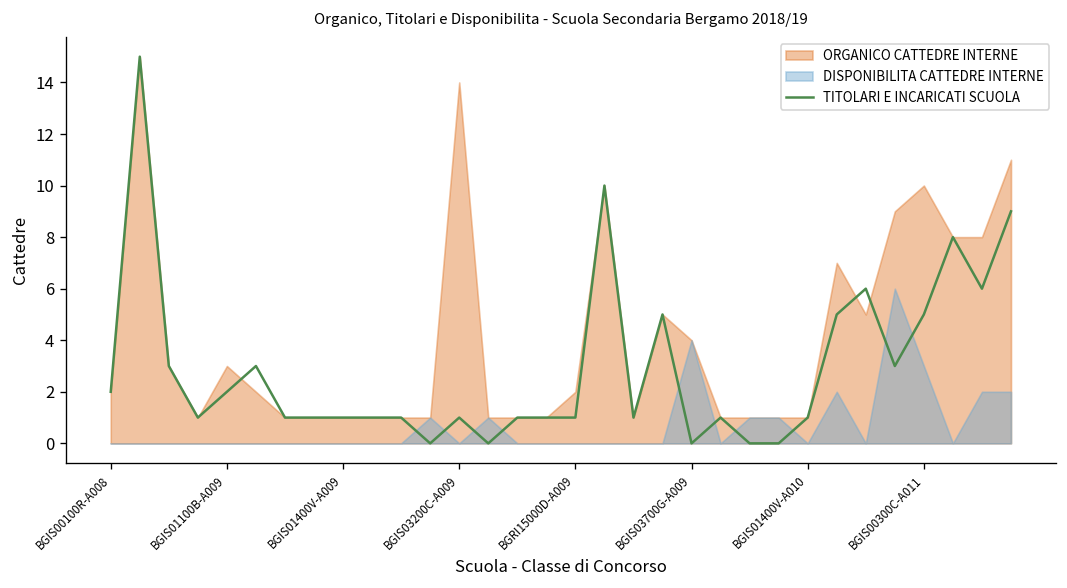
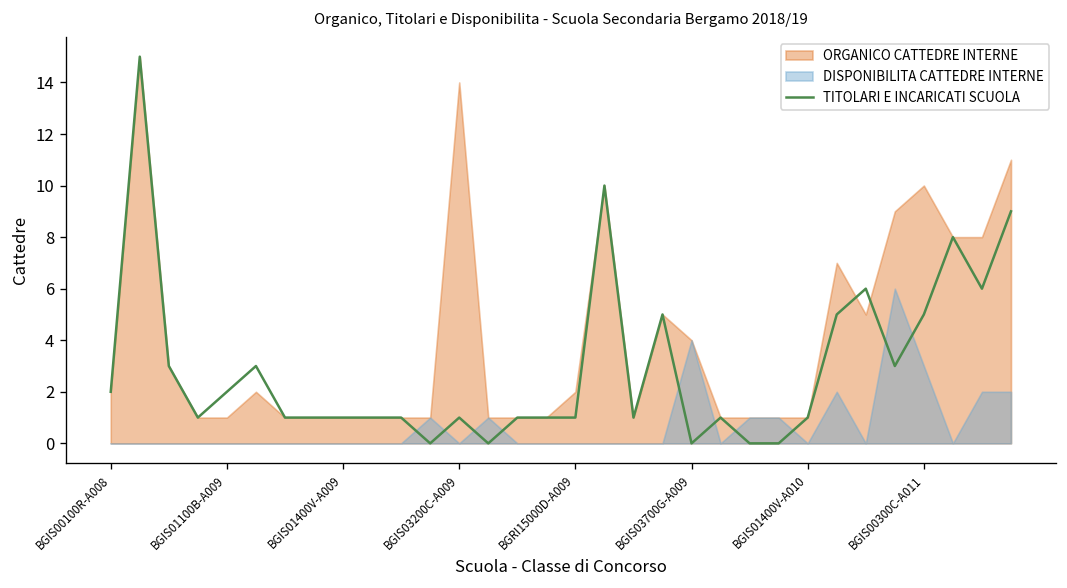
ORGANICO CATTEDRE INTERNE, BGIS01100B-A009: 3 -> 1
